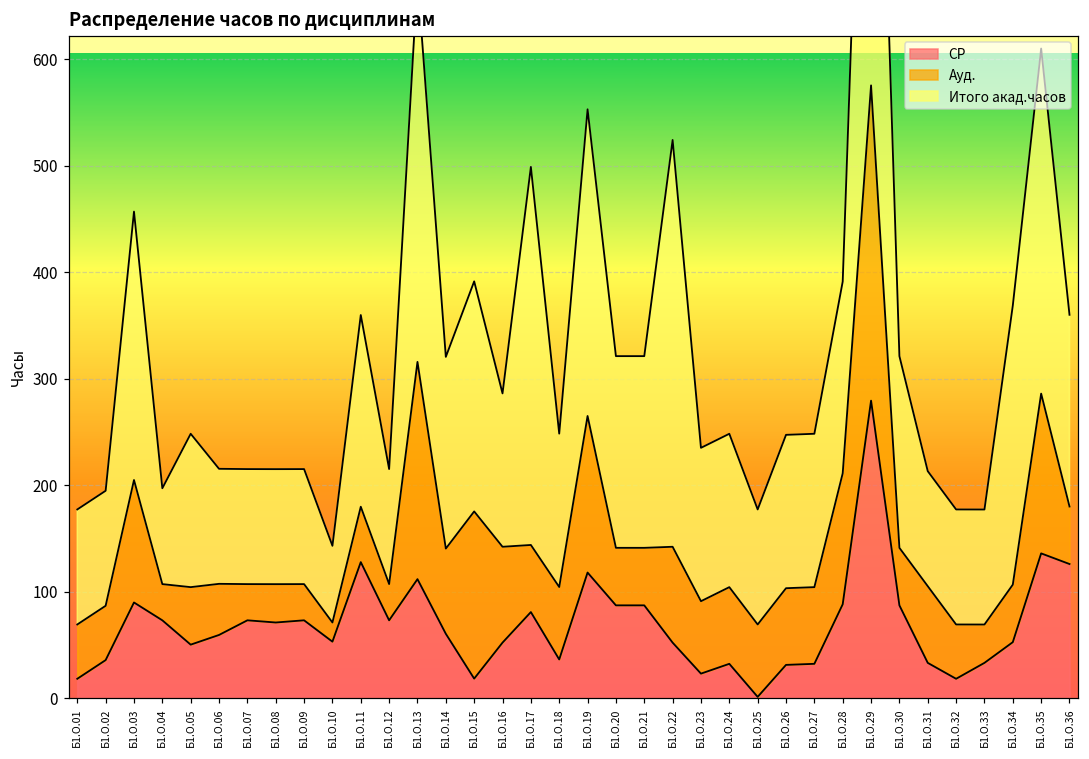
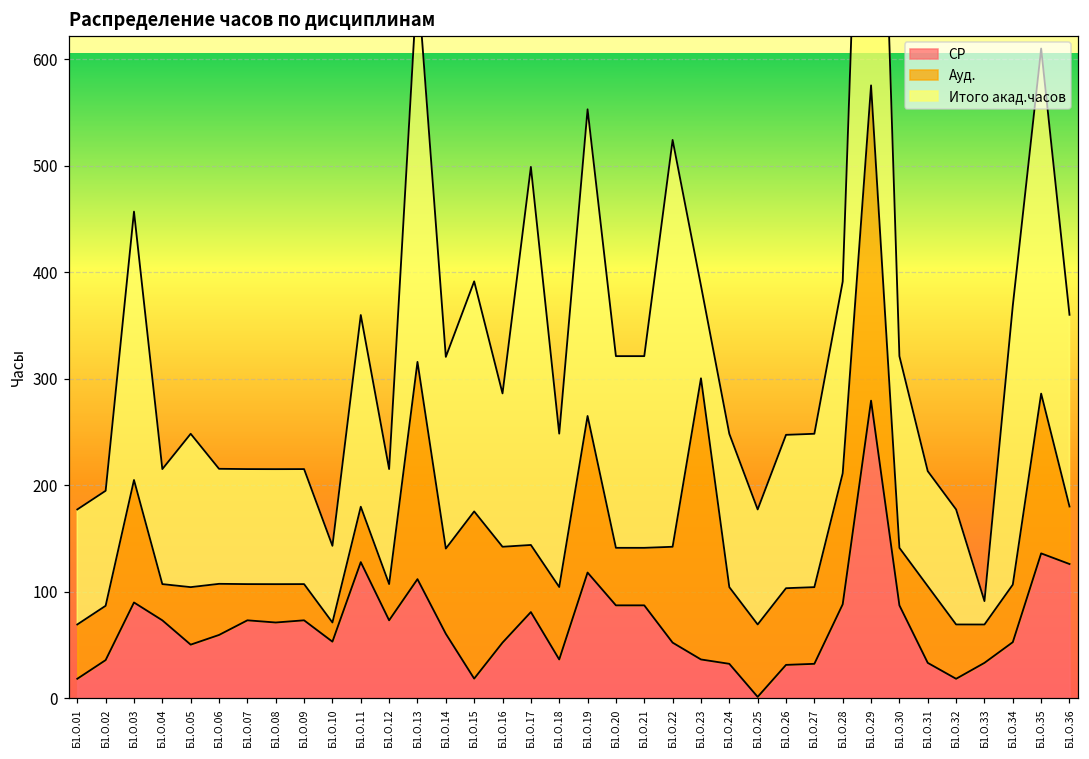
Итого акад.часов, Б1.О.04: 90 -> 110
СР, Б1.О.23: 20 -> 40
Ауд., Б1.О.23: 70 -> 260
Итого акад.часов, Б1.О.23: 140 -> 90
Итого акад.часов, Б1.О.33: 110 -> 20
